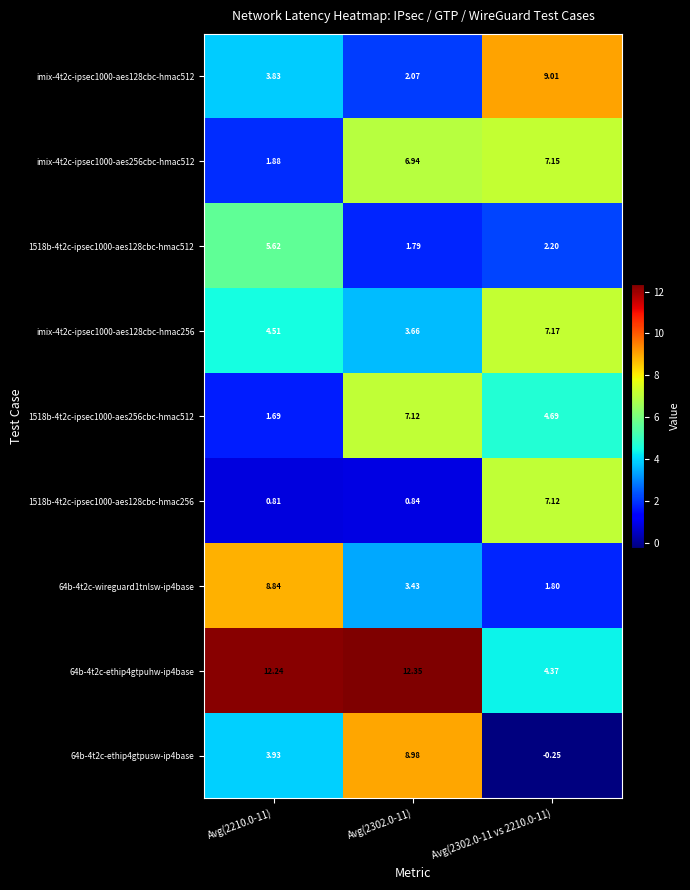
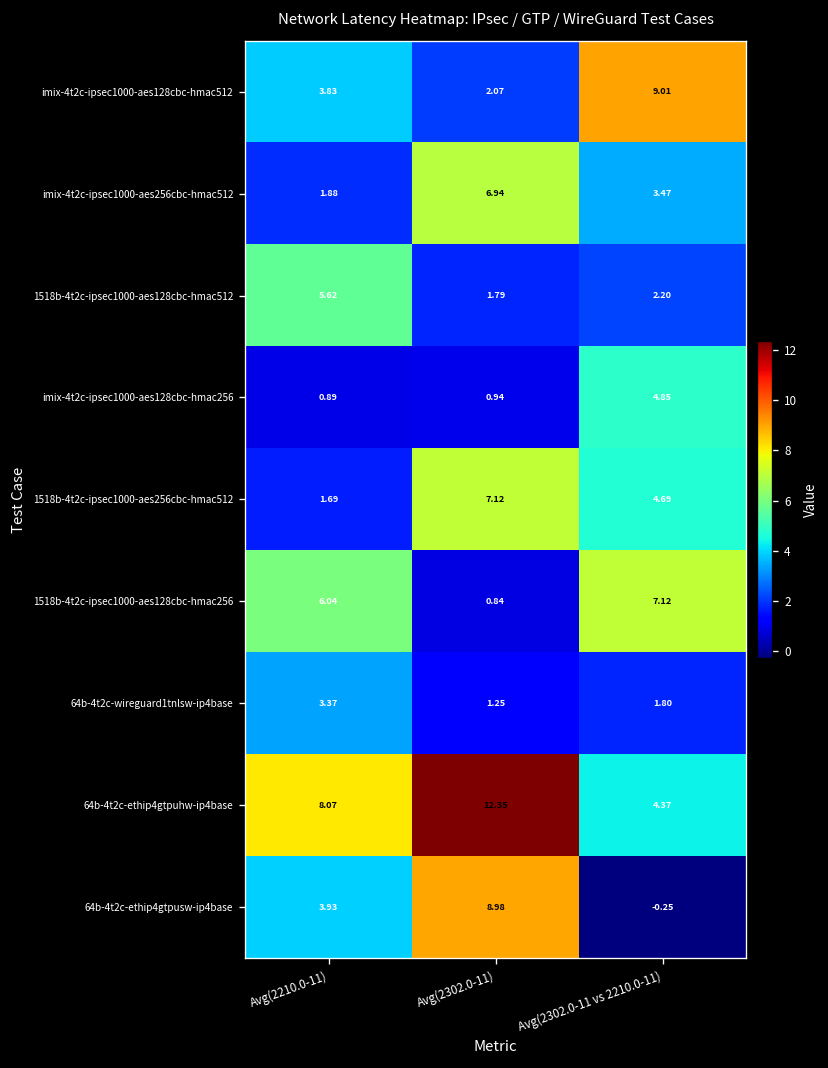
imix-4t2c-ipsec1000-aes256cbc-hmac512, Avg(2302.0-11 vs 2210.0-11): 7.15 -> 3.47
imix-4t2c-ipsec1000-aes128cbc-hmac256, Avg(2210.0-11): 4.51 -> 0.89
imix-4t2c-ipsec1000-aes128cbc-hmac256, Avg(2302.0-11): 3.66 -> 0.94
imix-4t2c-ipsec1000-aes128cbc-hmac256, Avg(2302.0-11 vs 2210.0-11): 7.17 -> 4.85
1518b-4t2c-ipsec1000-aes128cbc-hmac256, Avg(2210.0-11): 0.81 -> 6.04
64b-4t2c-wireguard1tnlsw-ip4base, Avg(2210.0-11): 8.84 -> 3.37
64b-4t2c-wireguard1tnlsw-ip4base, Avg(2302.0-11): 3.43 -> 1.25
64b-4t2c-ethip4gtpuhw-ip4base, Avg(2210.0-11): 12.24 -> 8.07
